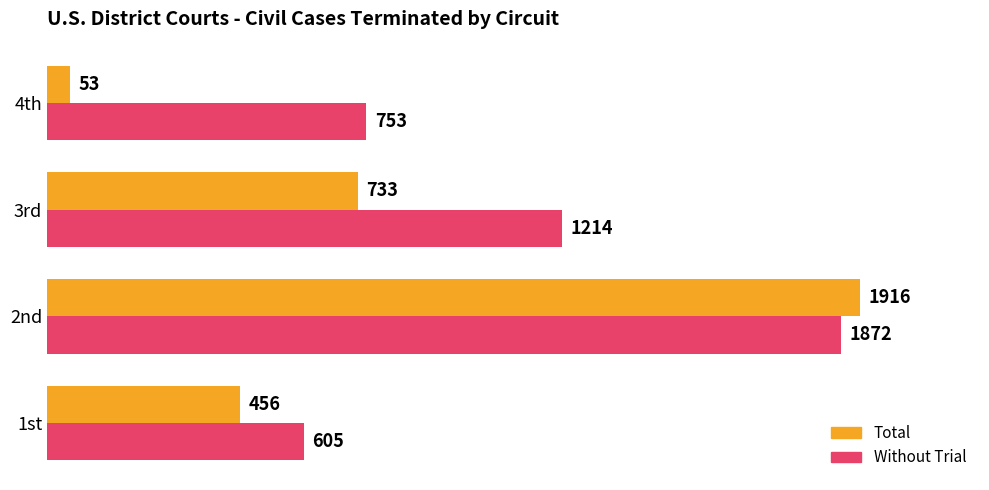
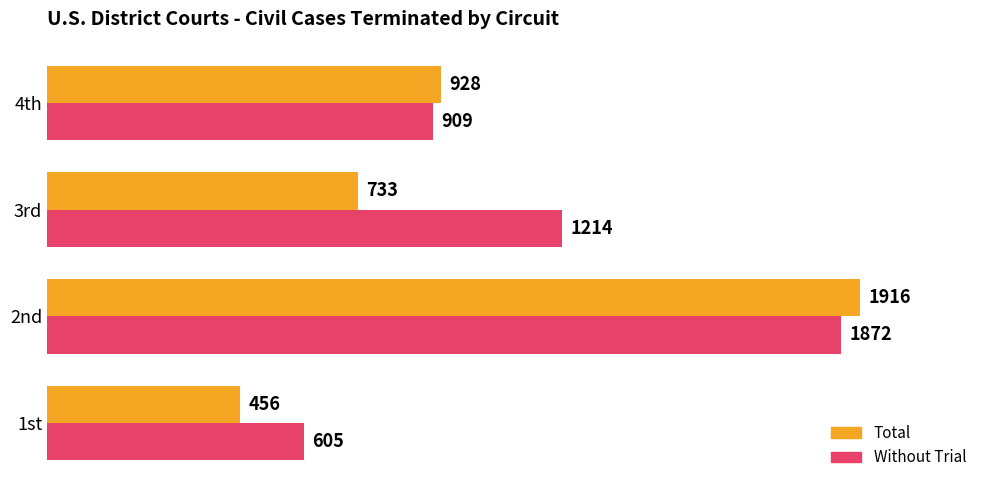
Total, 4th: 53 -> 928
Without Trial, 4th: 753 -> 909
